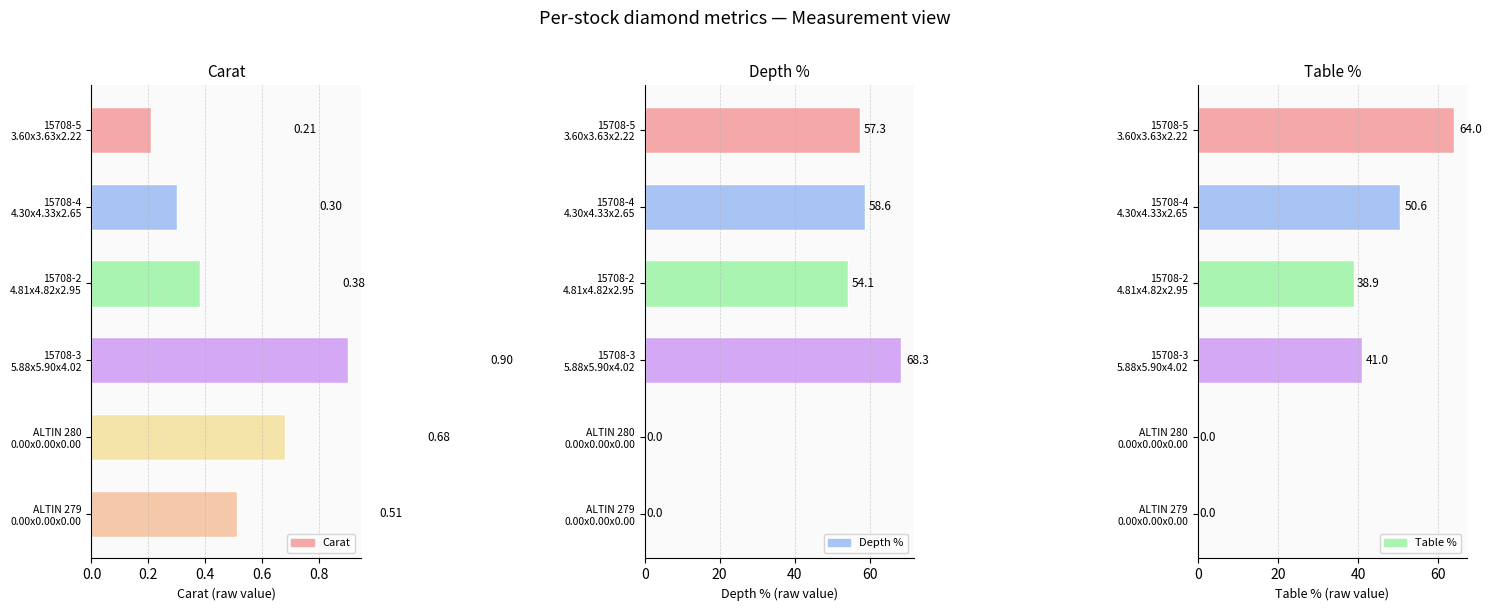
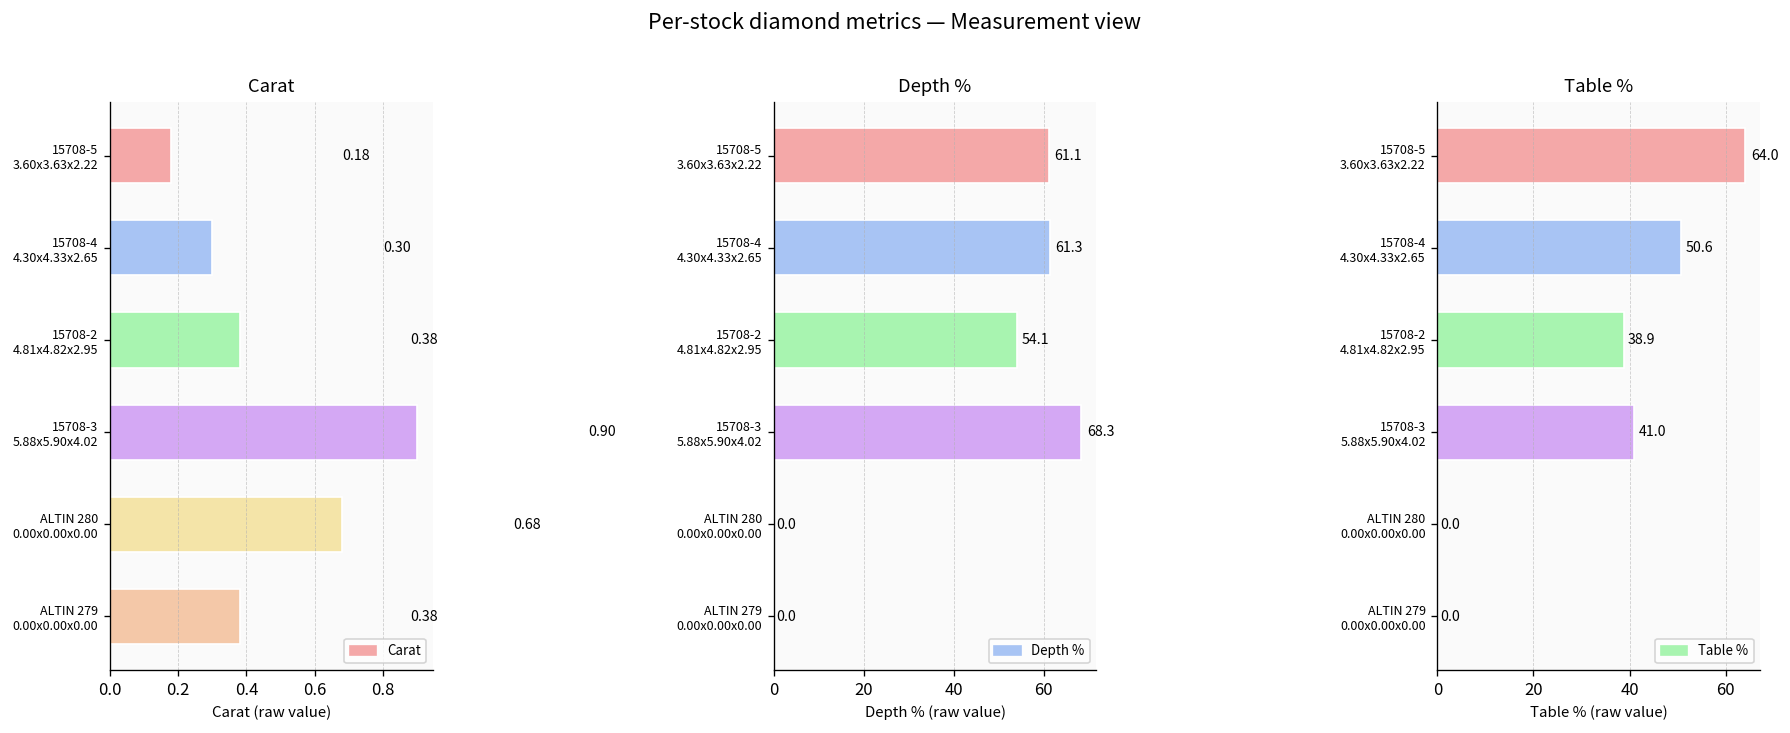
Carat, 15708-5 3.60x3.63x2.22: 0.21 -> 0.18
Carat, ALTIN 279 0.00x0.00x0.00: 0.51 -> 0.38
Depth %, 15708-5 3.60x3.63x2.22: 57.3 -> 61.1
Depth %, 15708-4 4.30x4.33x2.65: 58.6 -> 61.3
